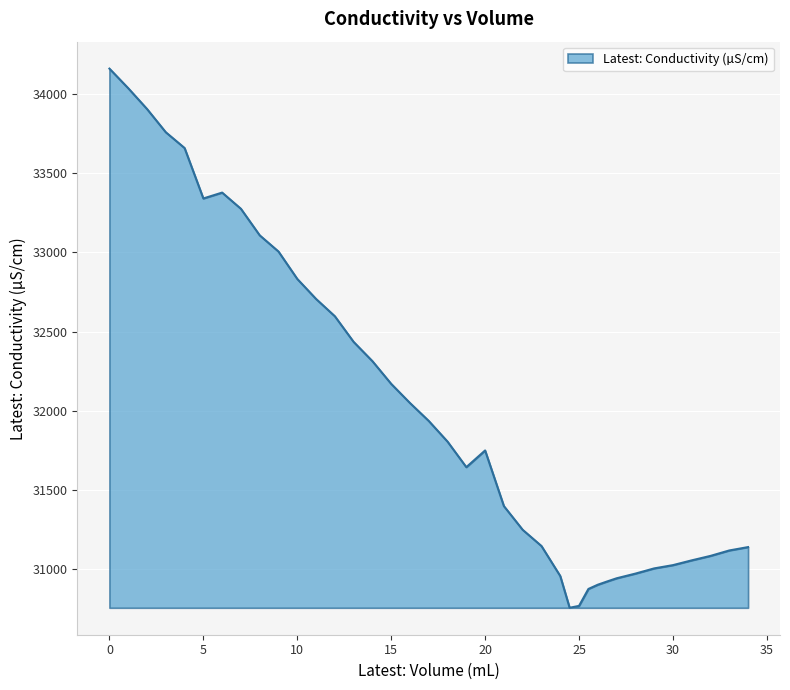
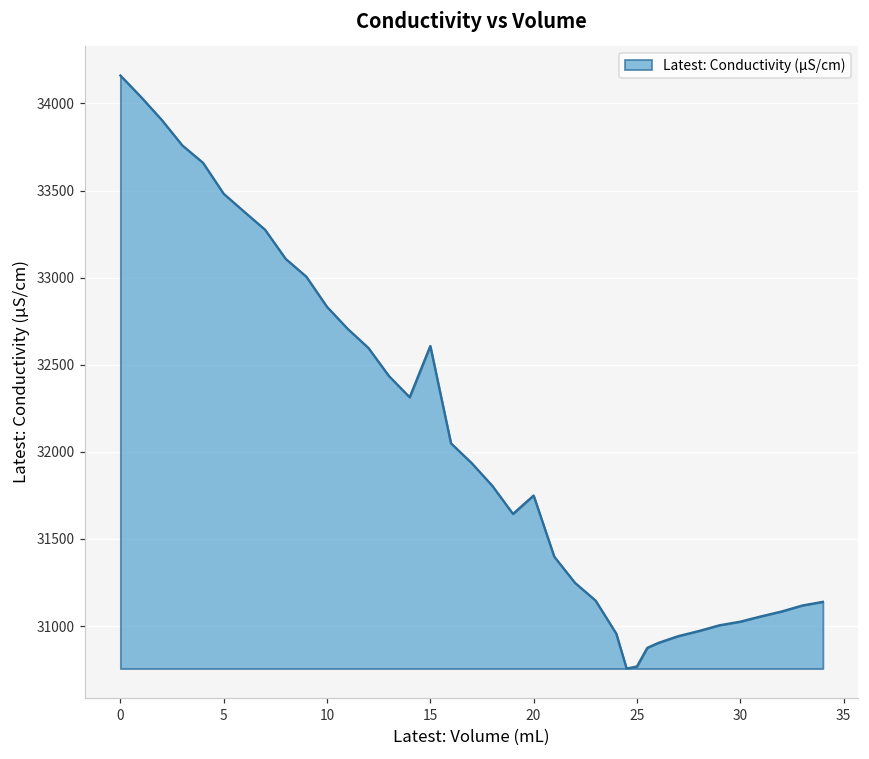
5: 33340 -> 33480
15: 32170 -> 32610
